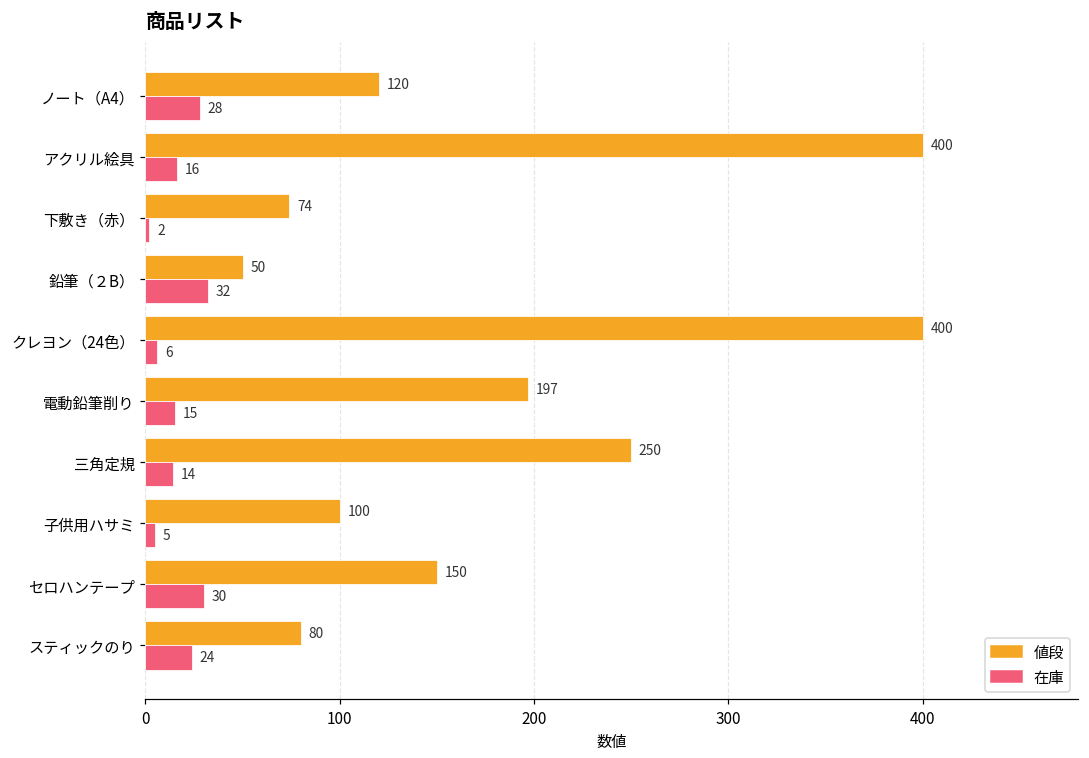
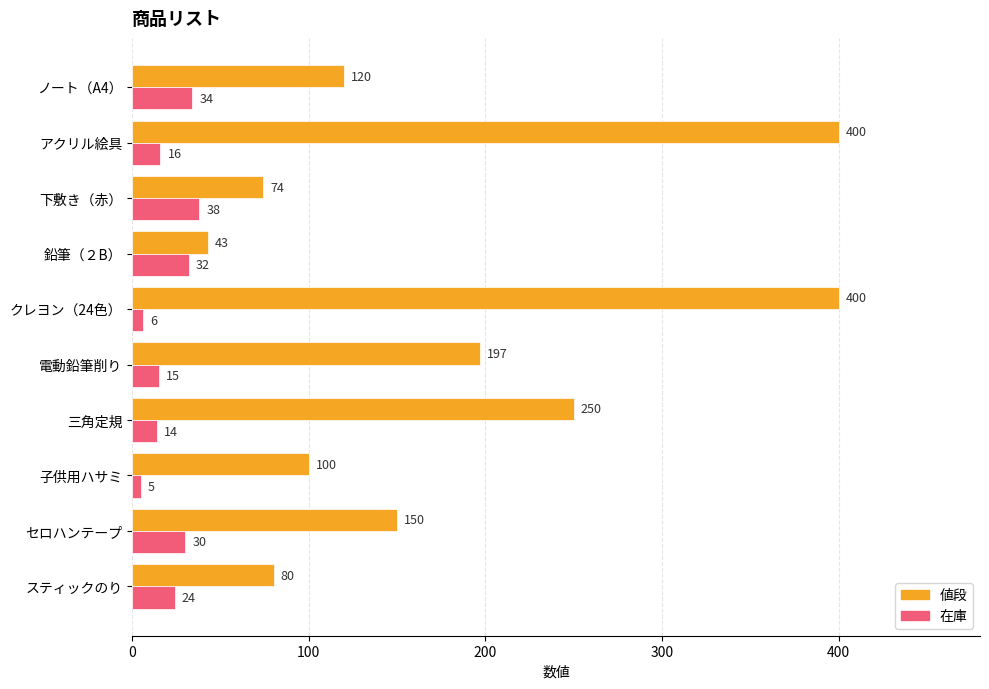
在庫, ノート（A4）: 28 -> 34
在庫, 下敷き（赤）: 2 -> 38
値段, 鉛筆（２B）: 50 -> 43
